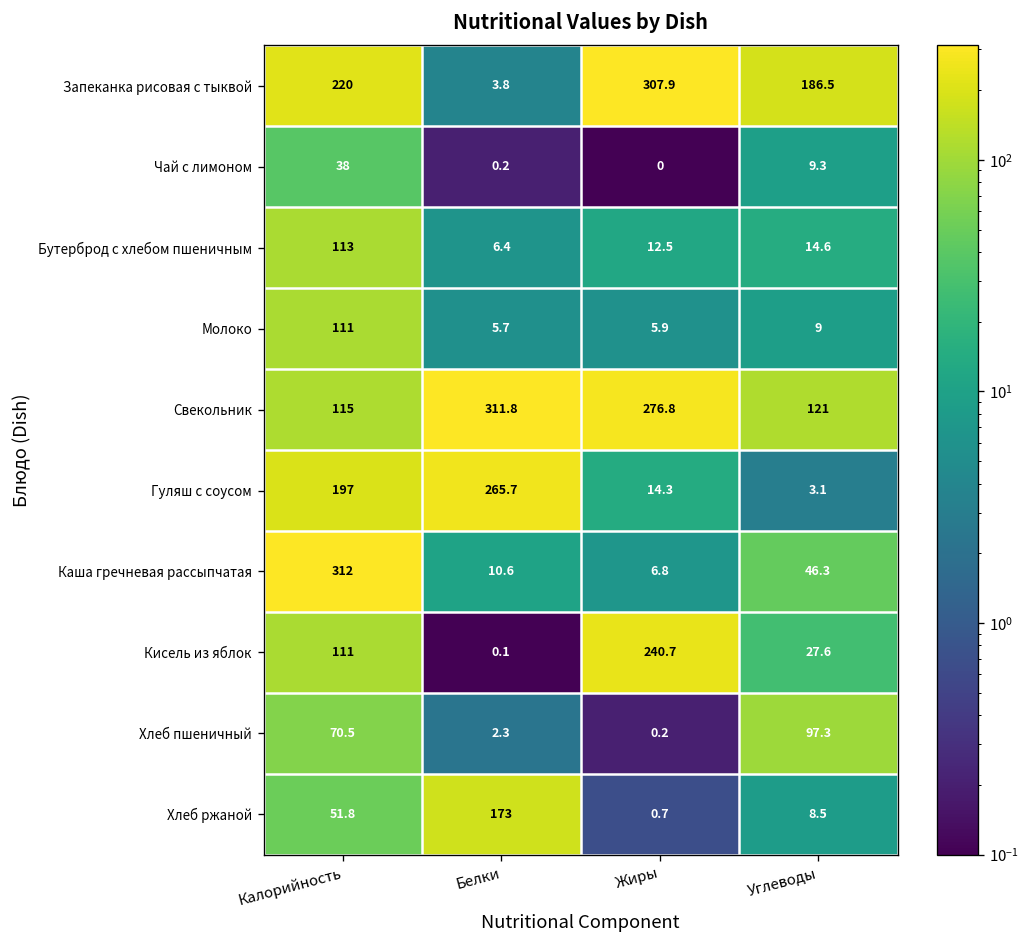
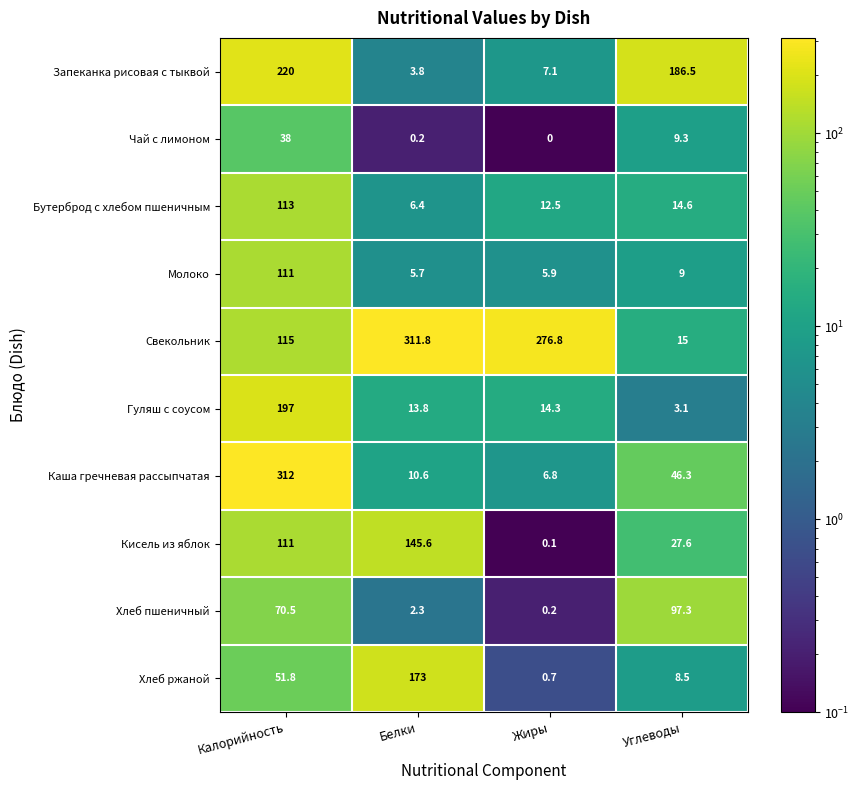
Запеканка рисовая с тыквой, Жиры: 307.9 -> 7.1
Свекольник, Углеводы: 121 -> 15
Гуляш с соусом, Белки: 265.7 -> 13.8
Кисель из яблок, Белки: 0.1 -> 145.6
Кисель из яблок, Жиры: 240.7 -> 0.1
